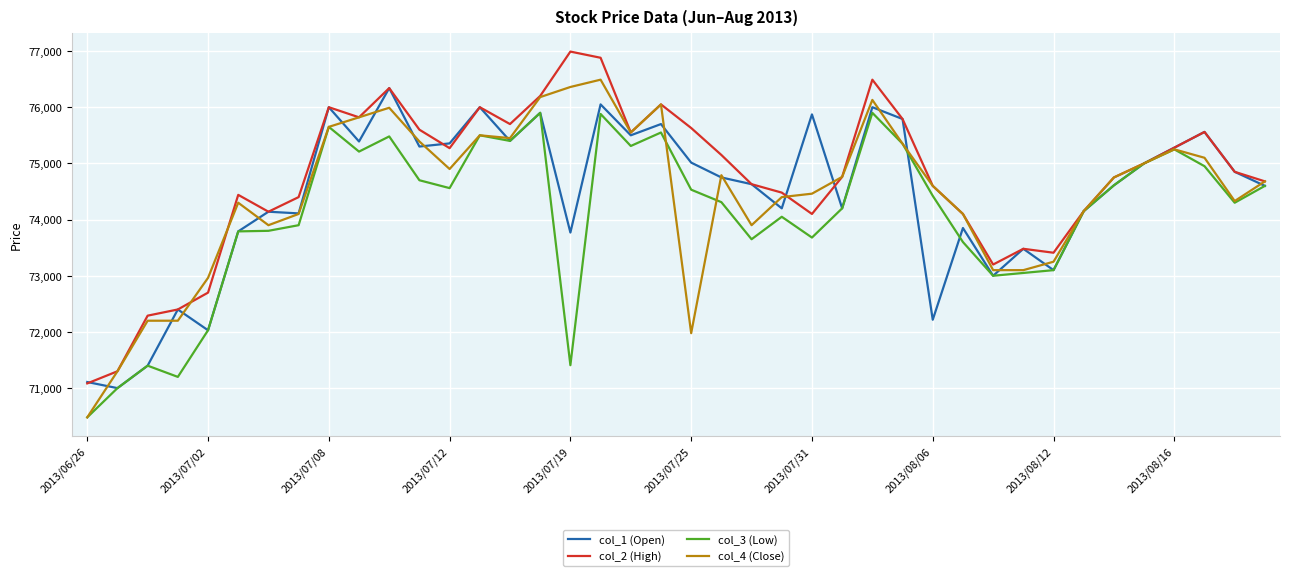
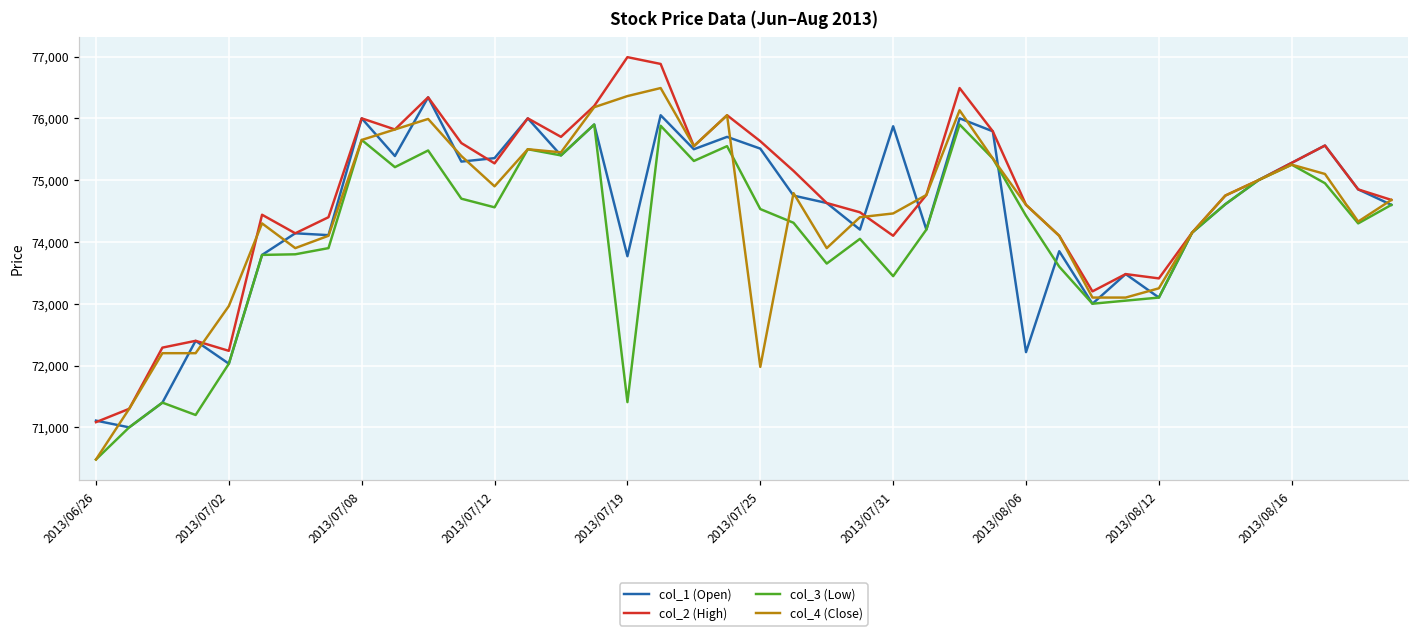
col_2 (High), 2013/07/02: 72,700 -> 72,200
col_1 (Open), 2013/07/25: 75,000 -> 75,500
col_3 (Low), 2013/07/31: 73,700 -> 73,400
